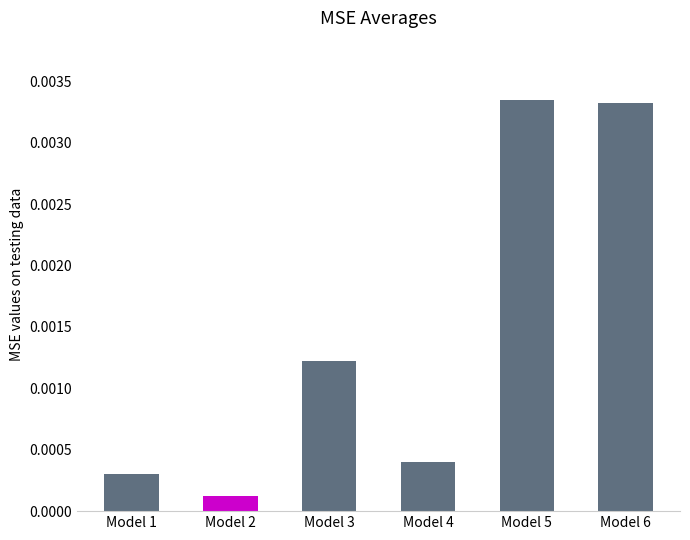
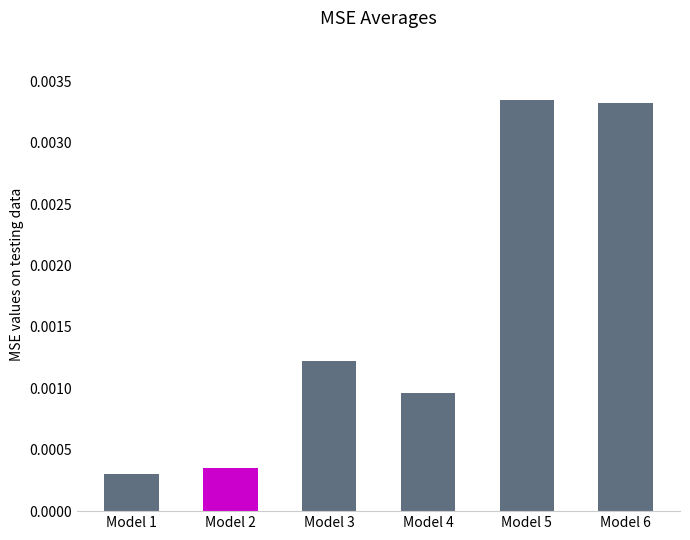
Model 2: 0.00012 -> 0.00035
Model 4: 0.00040 -> 0.00096
